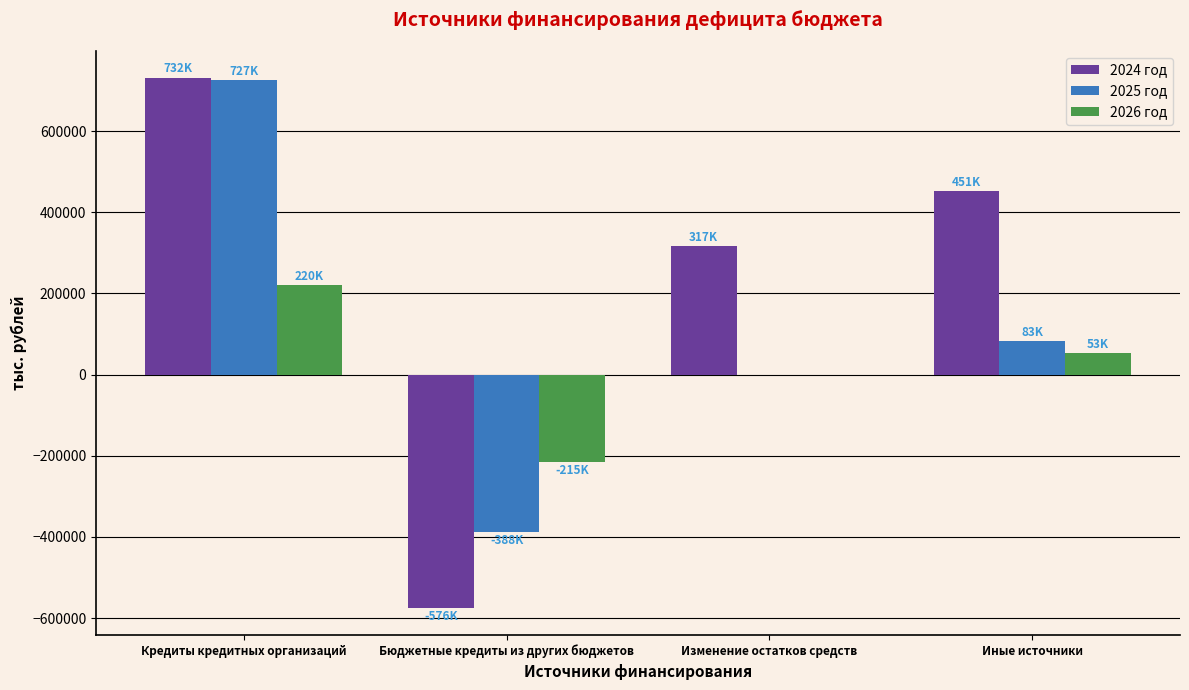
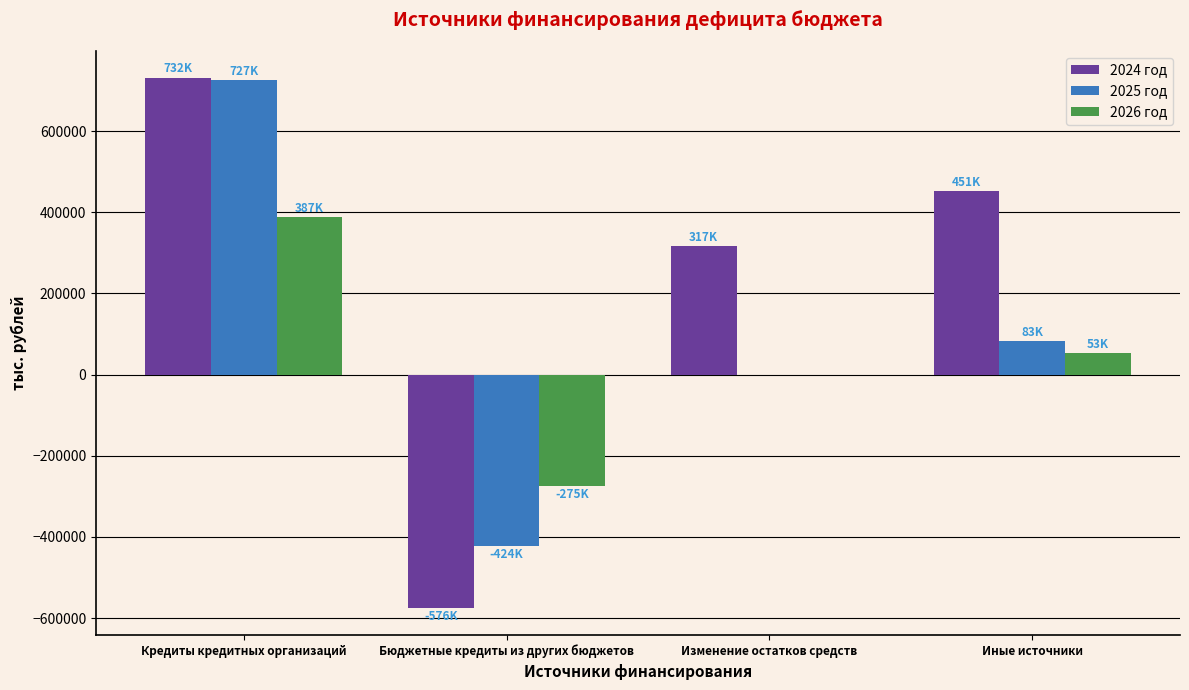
2026 год, Кредиты кредитных организаций: 220K -> 387K
2025 год, Бюджетные кредиты из других бюджетов: -388K -> -424K
2026 год, Бюджетные кредиты из других бюджетов: -215K -> -275K
